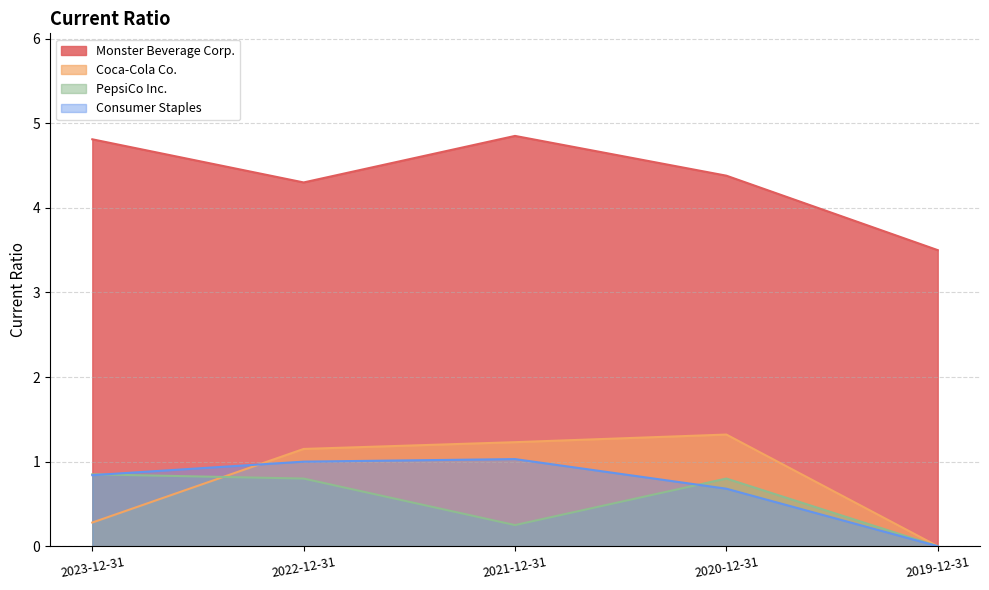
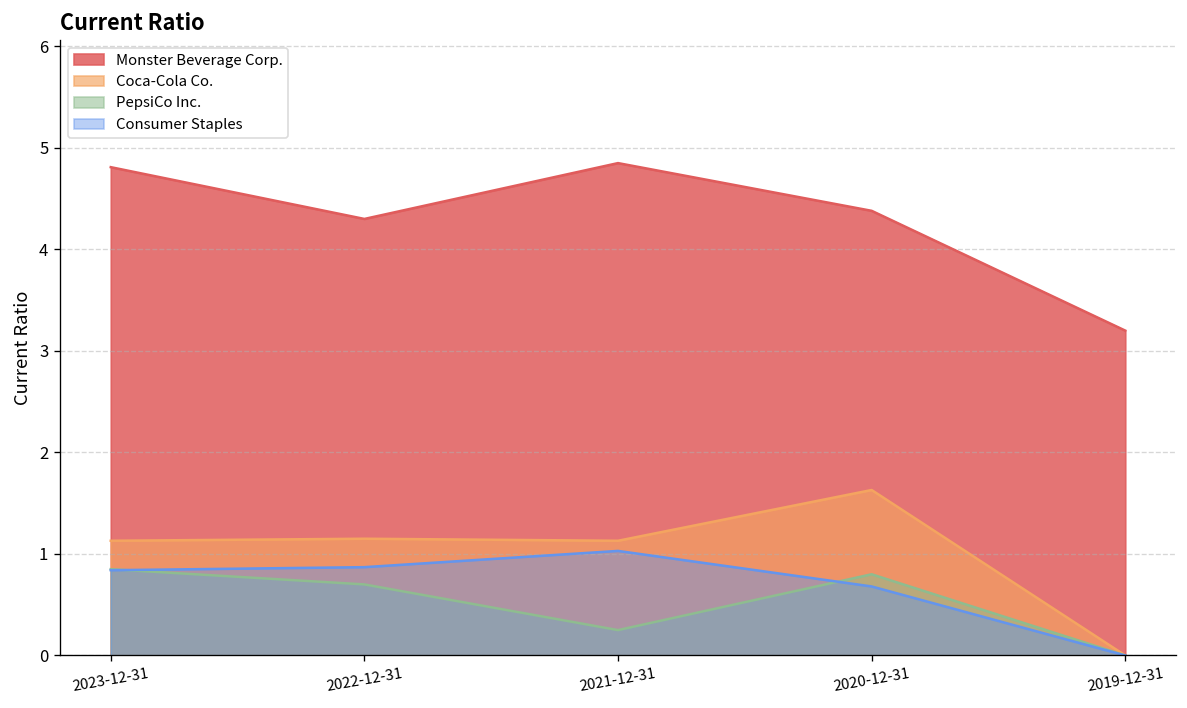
Coca-Cola Co., 2023-12-31: 0.3 -> 1.1
PepsiCo Inc., 2022-12-31: 0.8 -> 0.7
Consumer Staples, 2022-12-31: 1.0 -> 0.9
Coca-Cola Co., 2021-12-31: 1.2 -> 1.1
Coca-Cola Co., 2020-12-31: 1.3 -> 1.6
Monster Beverage Corp., 2019-12-31: 3.5 -> 3.2
